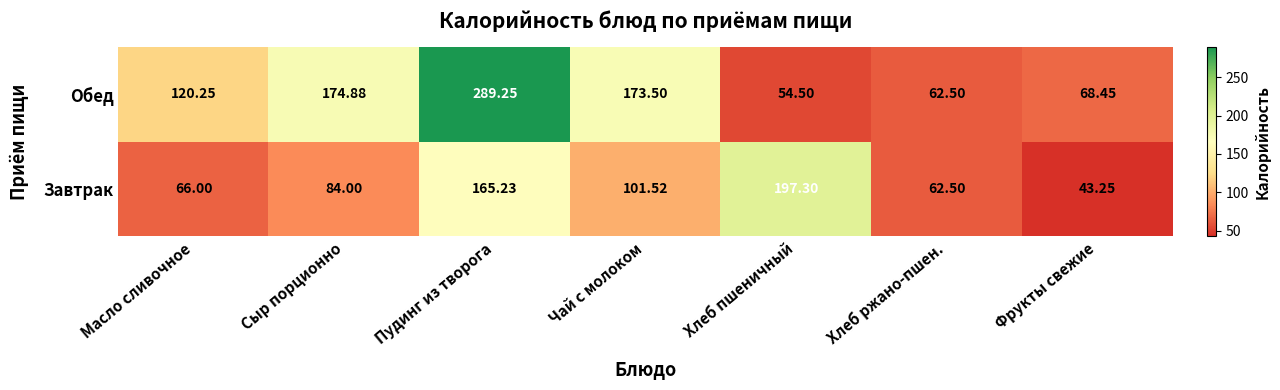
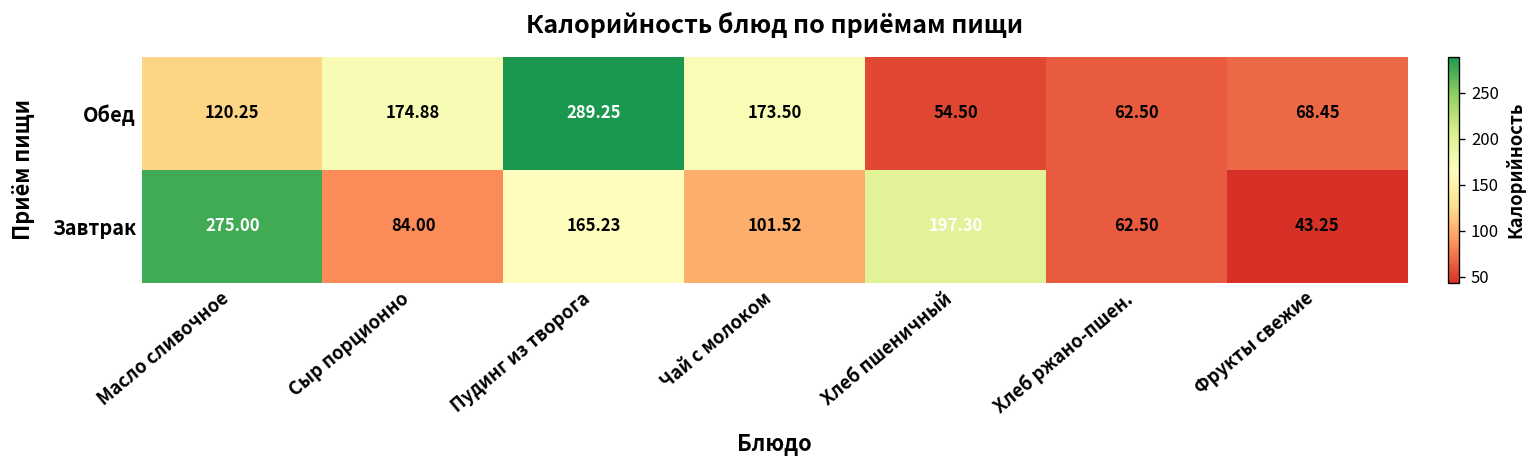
Завтрак, Масло сливочное: 66.00 -> 275.00
